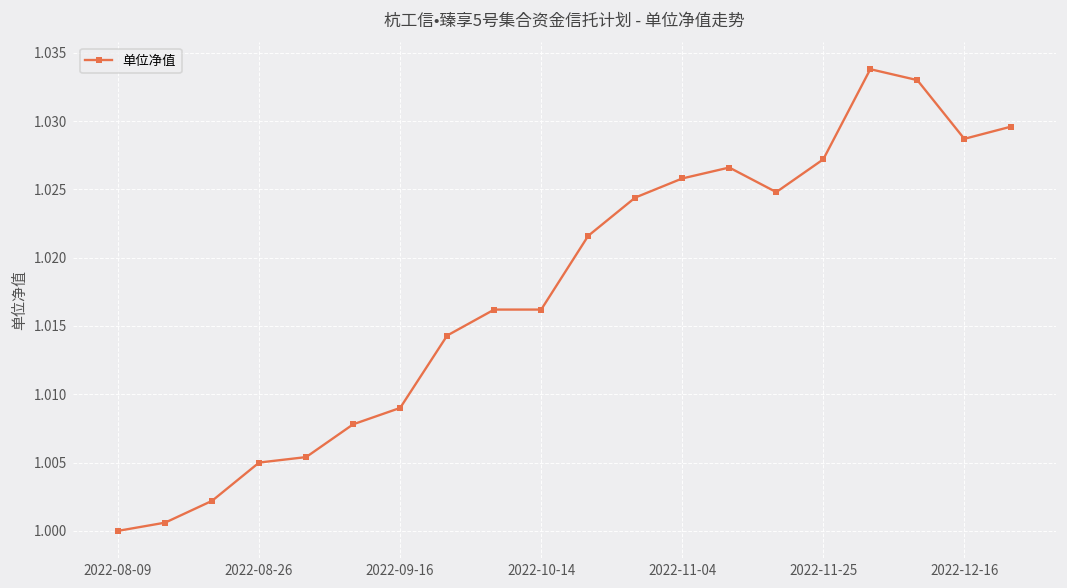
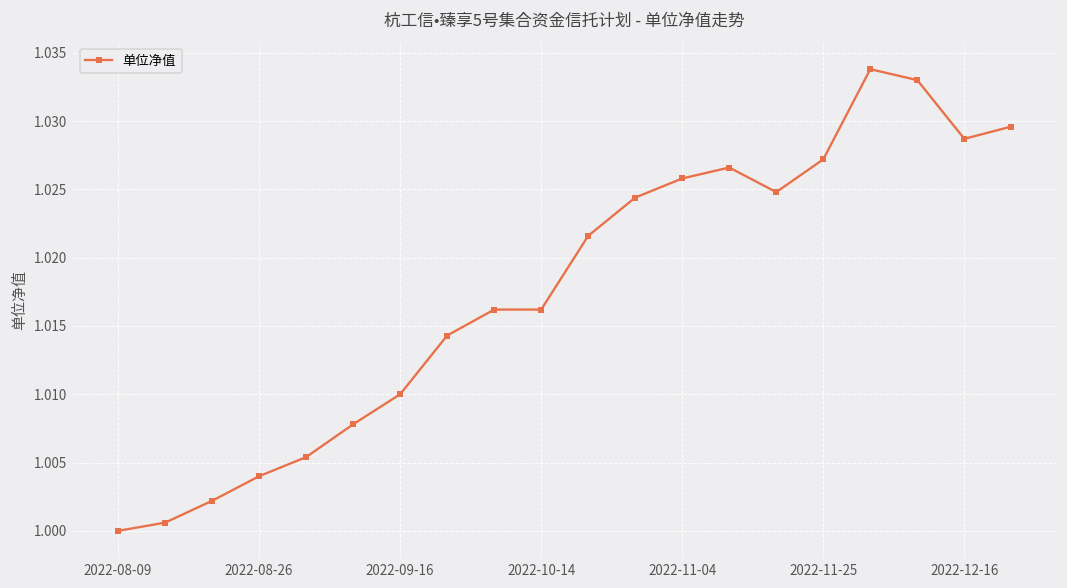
2022-08-26: 1.005 -> 1.004
2022-09-16: 1.009 -> 1.010
